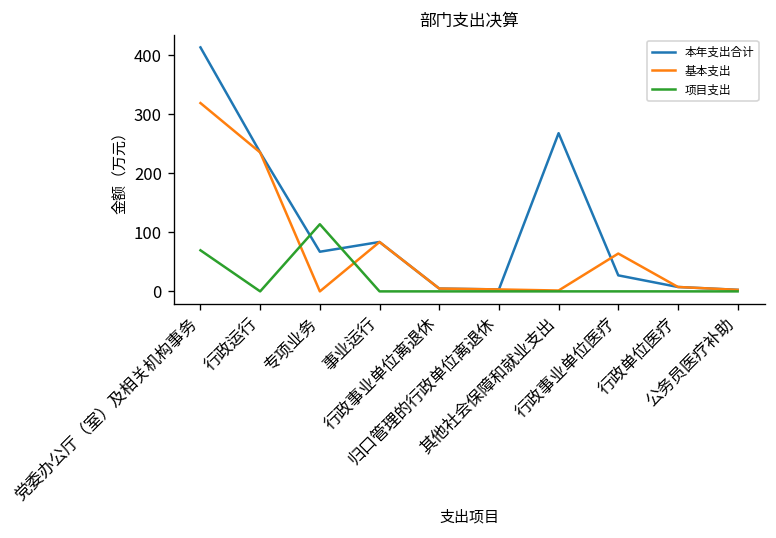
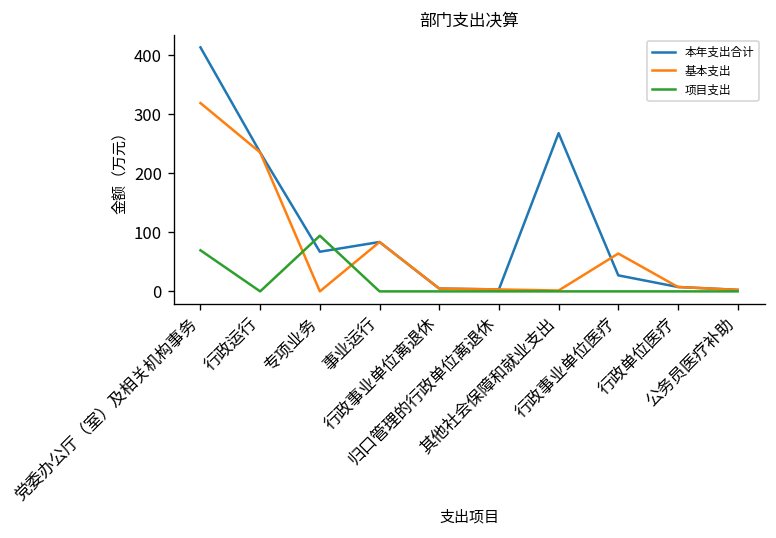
项目支出, 专项业务: 110 -> 90
